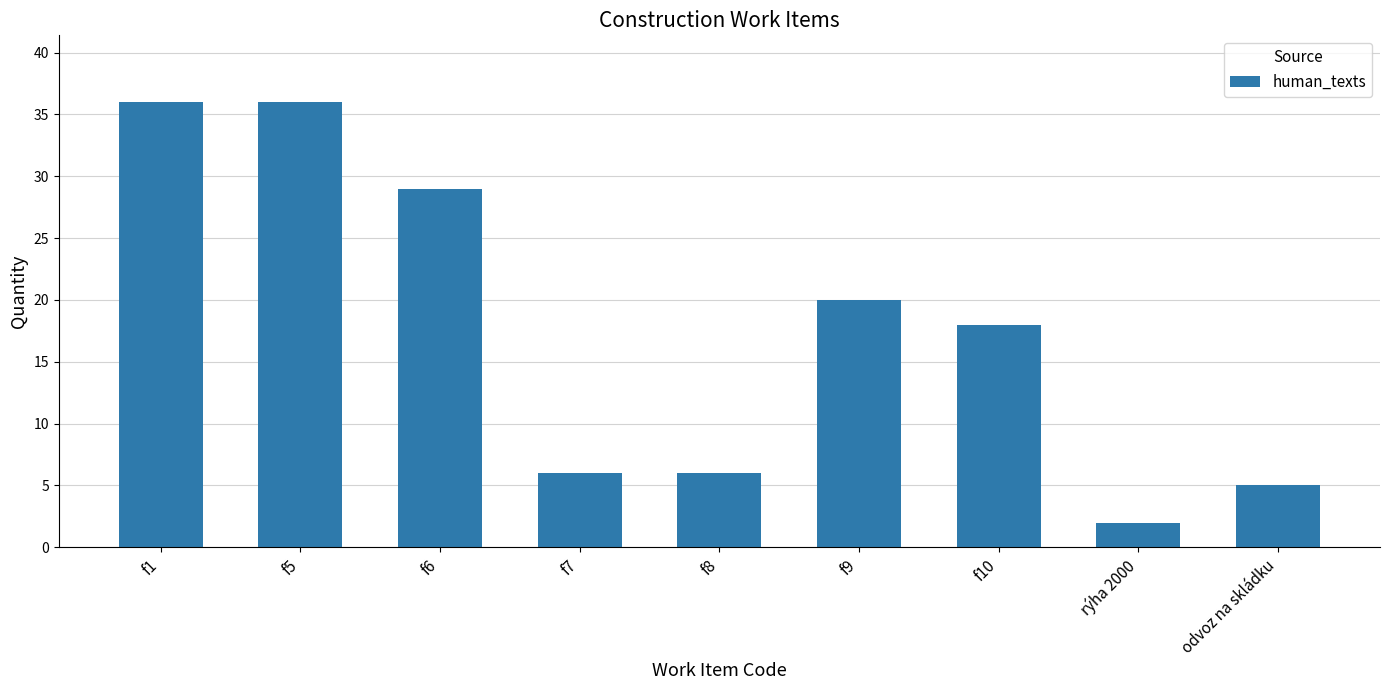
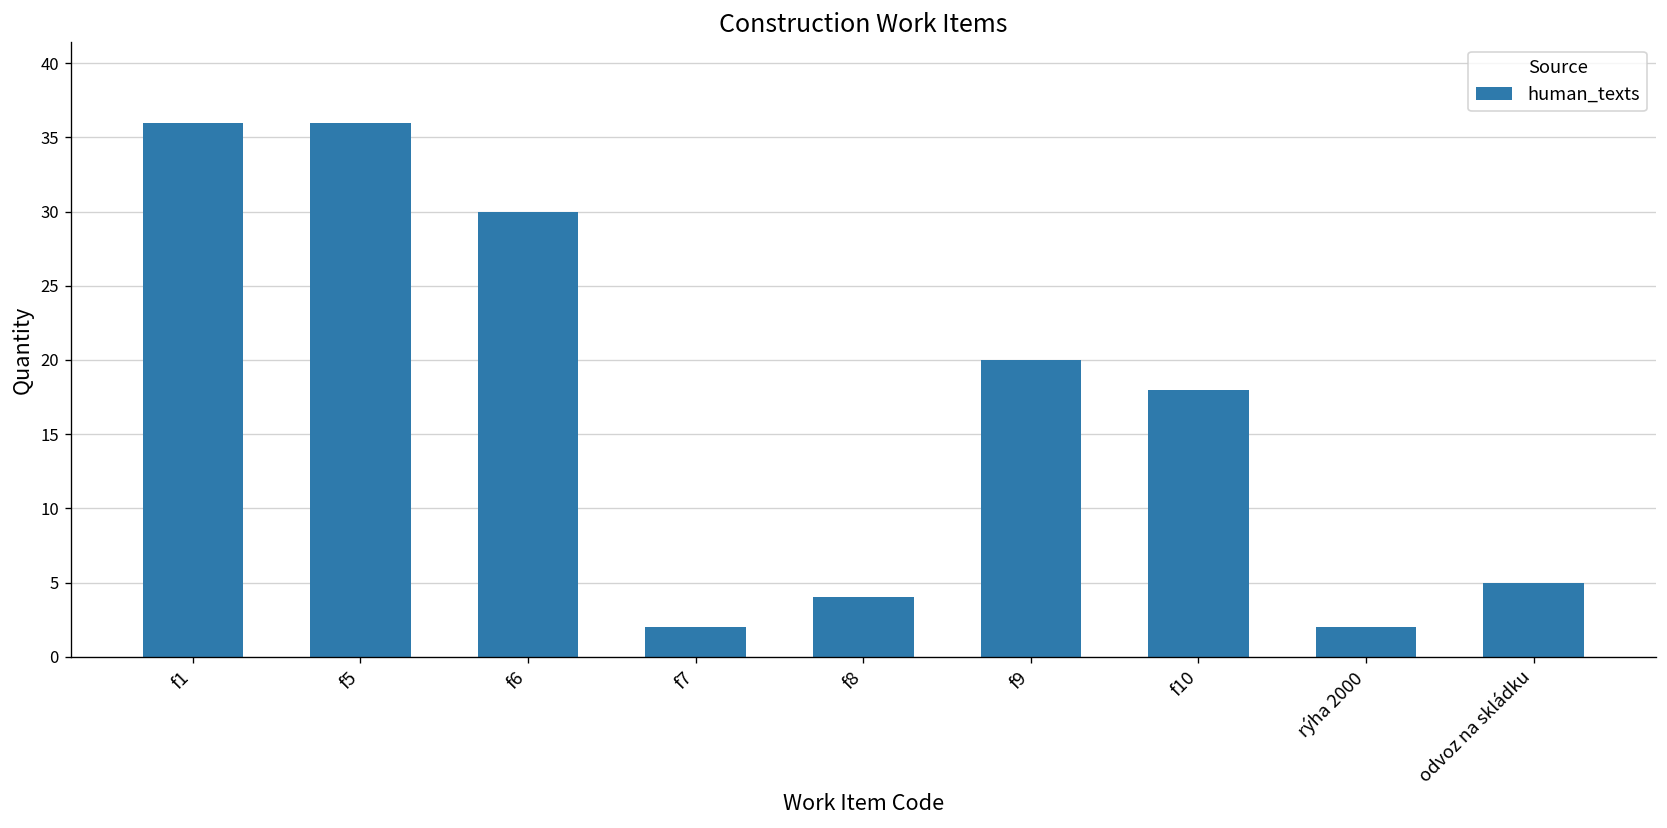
f6: 29 -> 30
f7: 6 -> 2
f8: 6 -> 4
